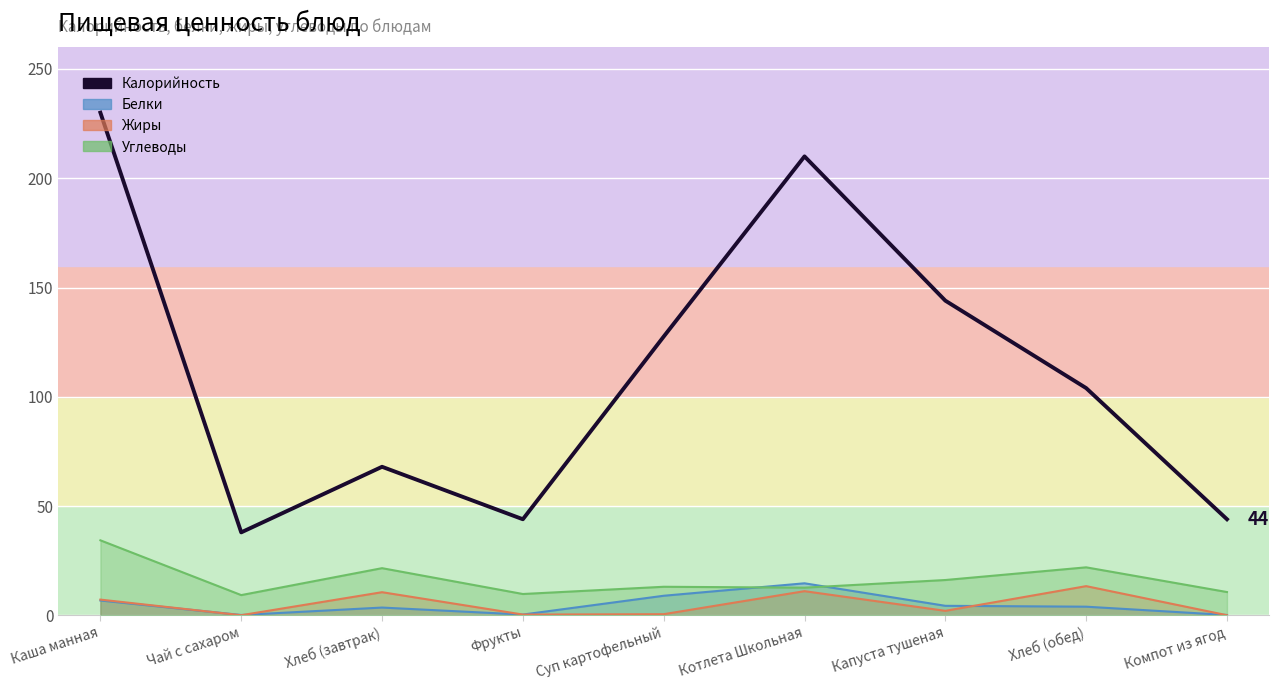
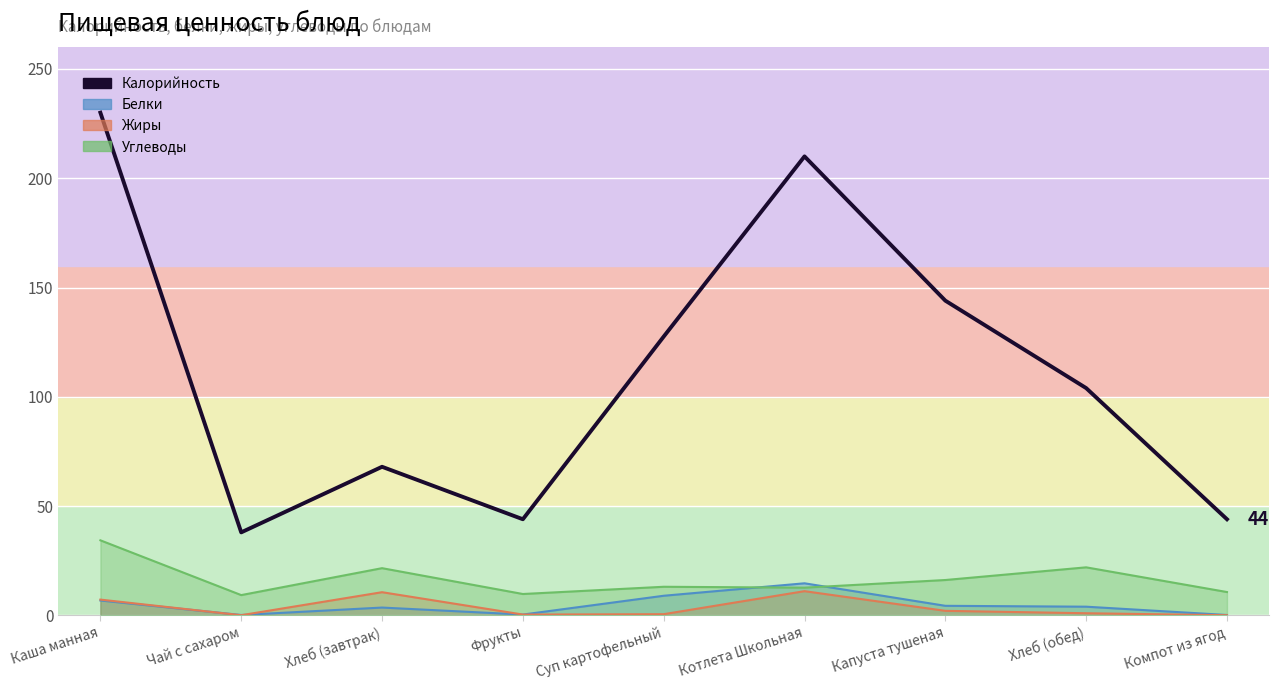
Жиры, Хлеб (обед): 13 -> 1
